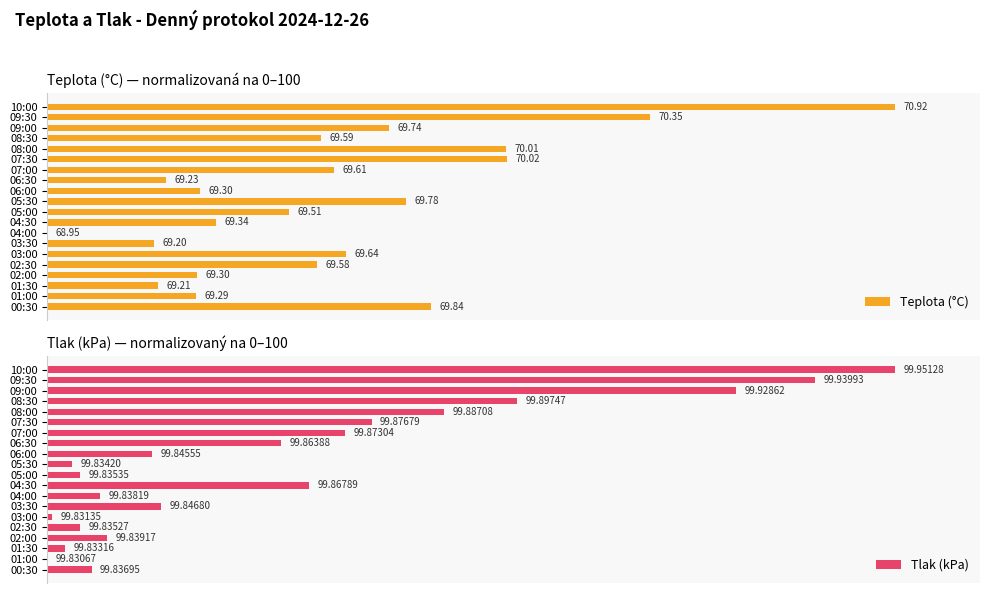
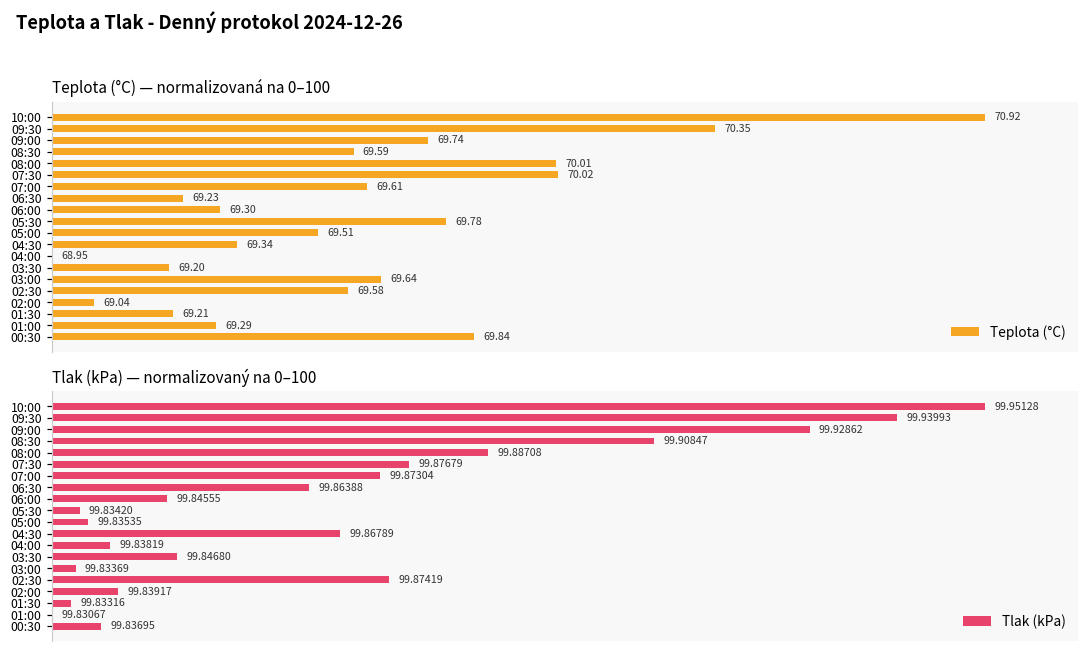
Teplota (°C) — normalizovaná na 0–100, 02:00: 69.30 -> 69.04
Tlak (kPa) — normalizovaný na 0–100, 08:30: 99.89747 -> 99.90847
Tlak (kPa) — normalizovaný na 0–100, 03:00: 99.83135 -> 99.83369
Tlak (kPa) — normalizovaný na 0–100, 02:30: 99.83527 -> 99.87419
